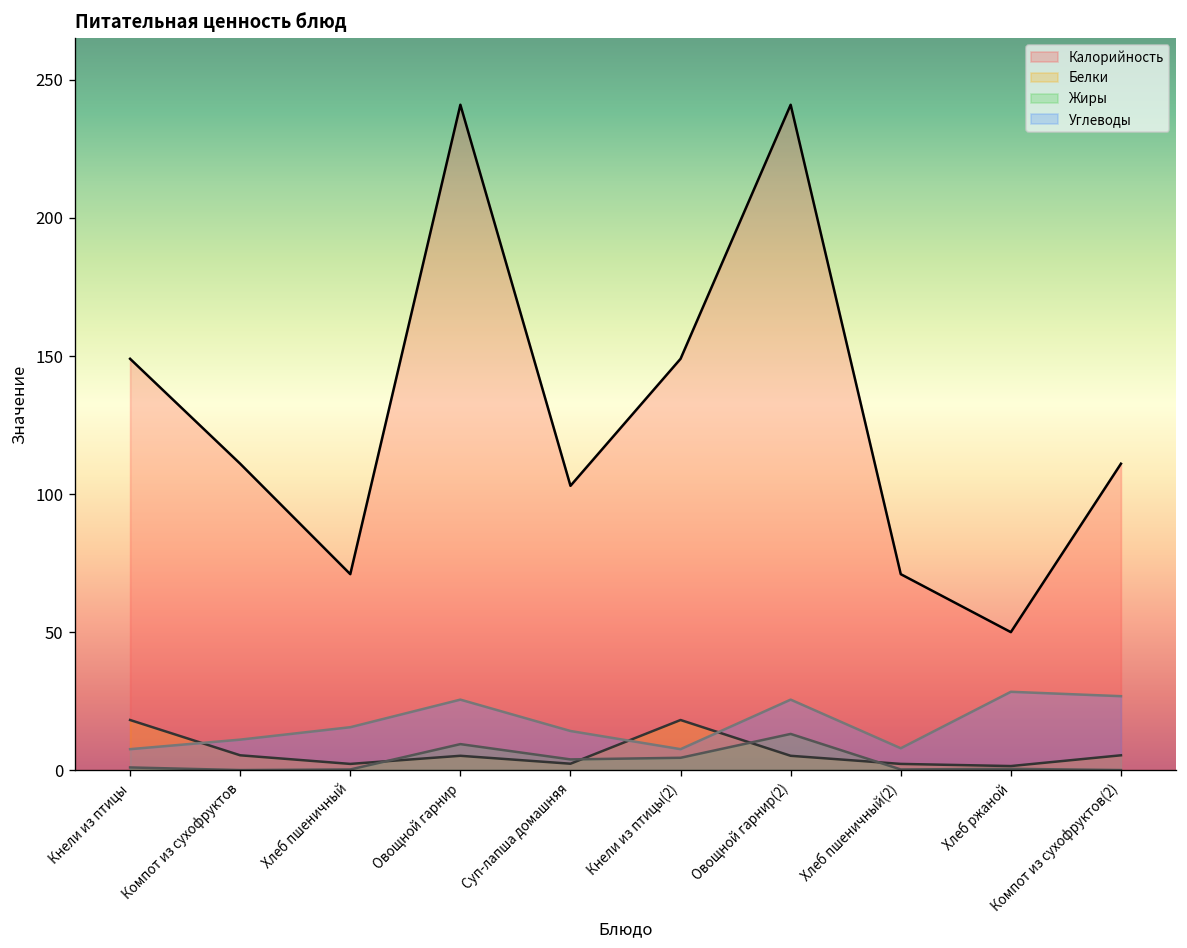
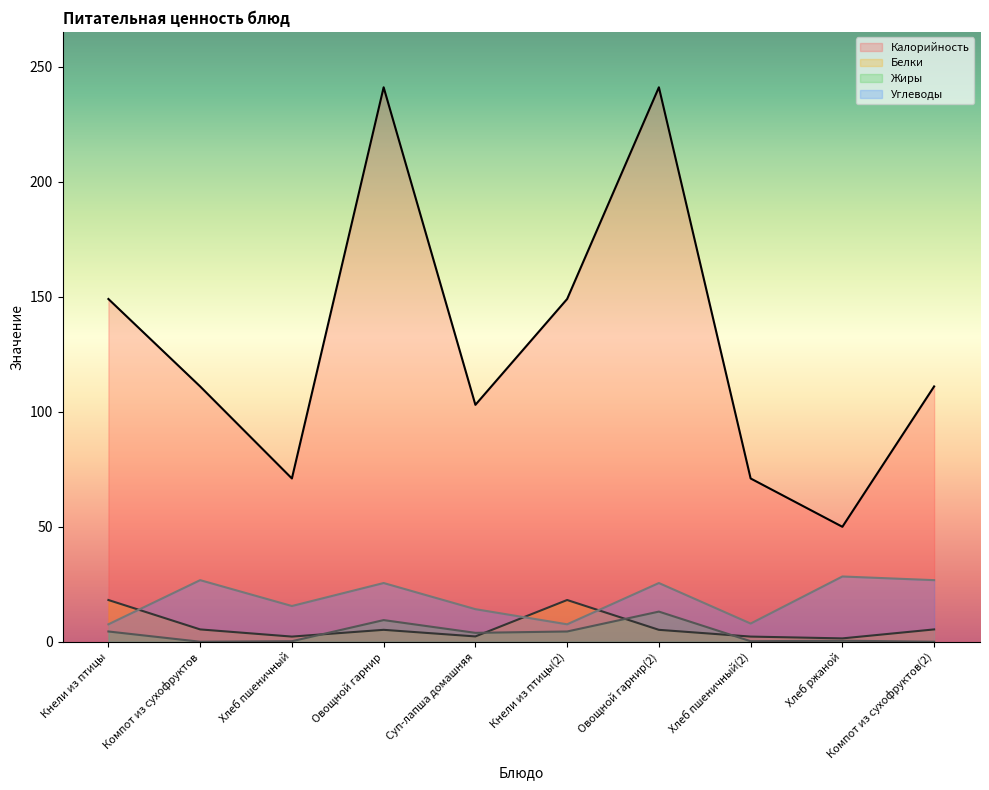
Жиры, Кнели из птицы: 1 -> 5
Углеводы, Компот из сухофруктов: 11 -> 27
